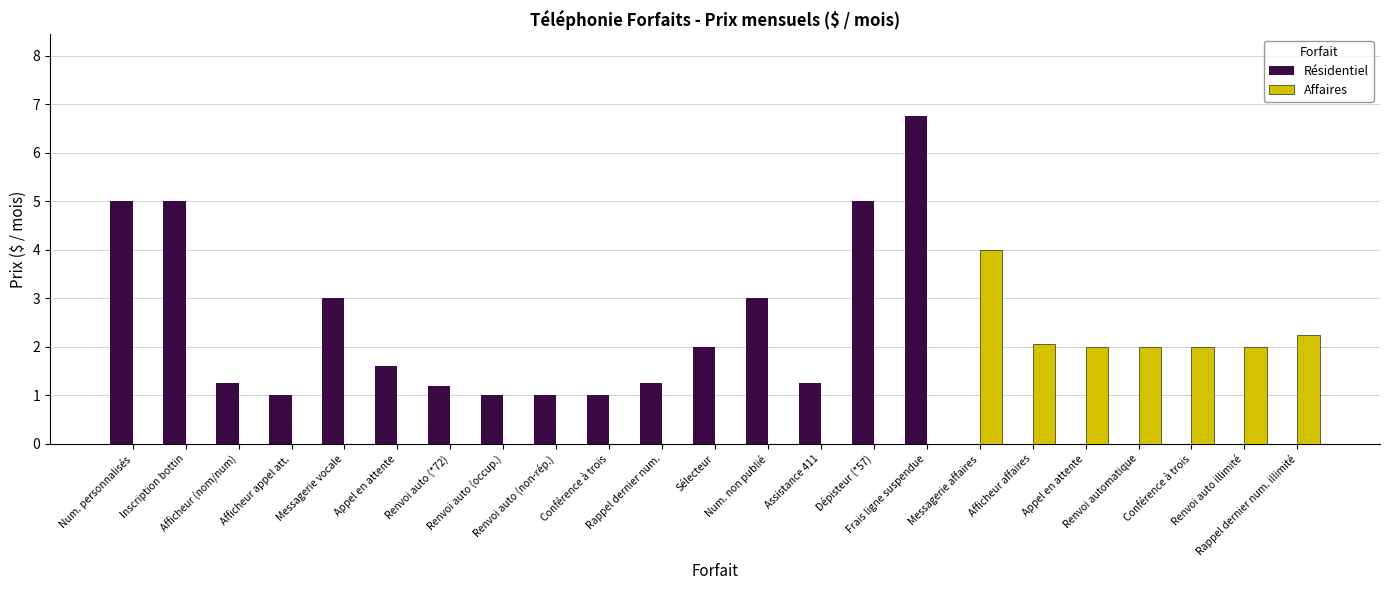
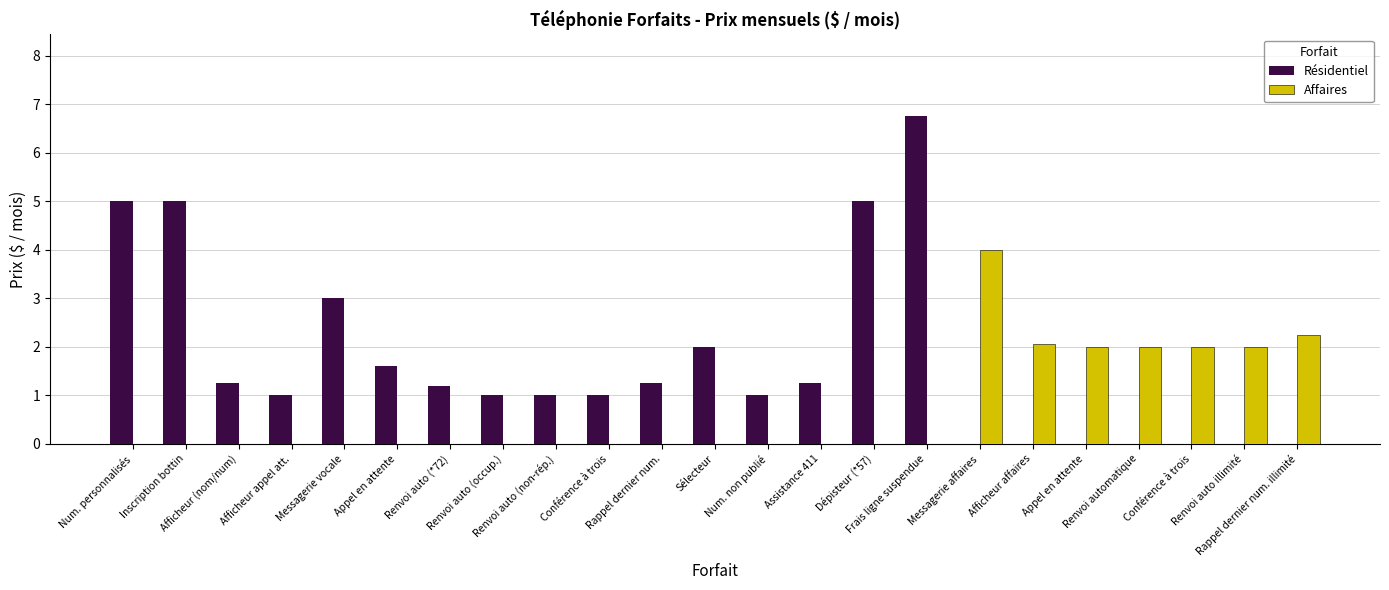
Résidentiel, Num. non publié: 3 -> 1
